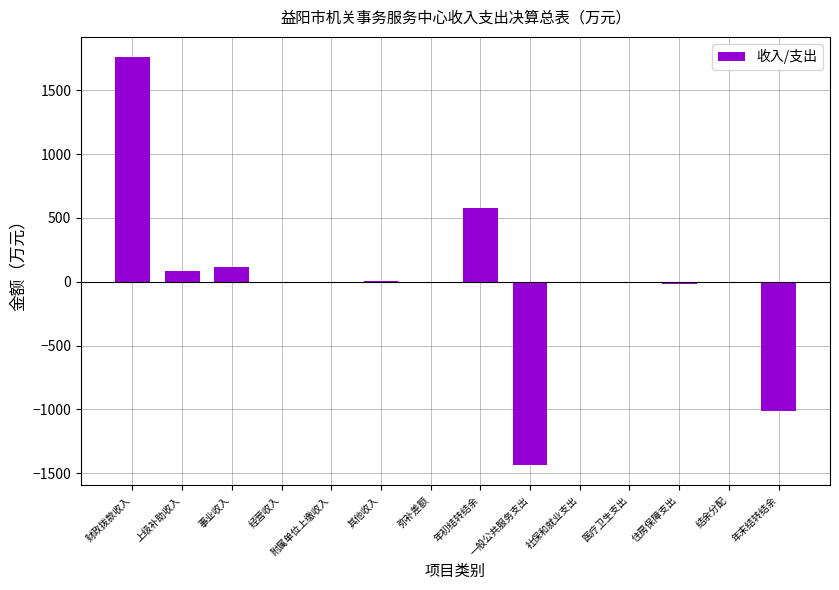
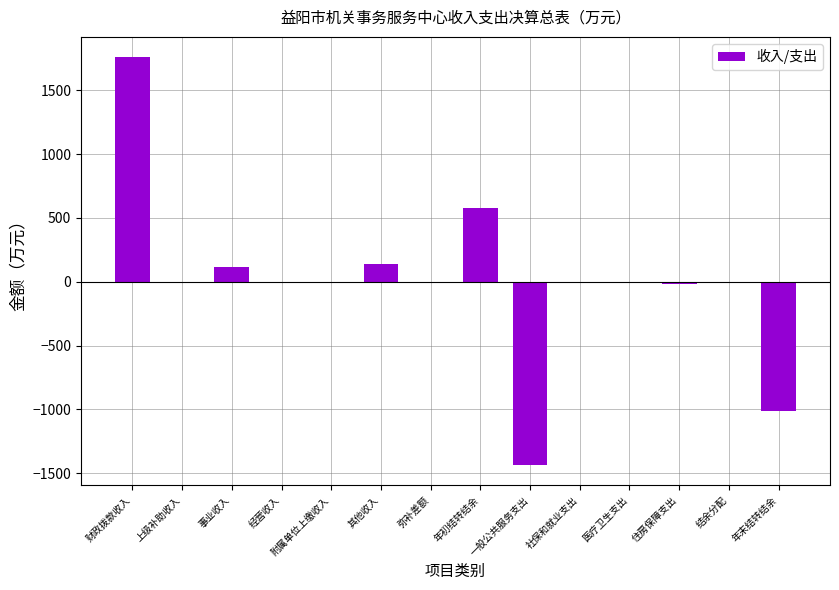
上级补助收入: 80 -> 0
其他收入: 0 -> 140
